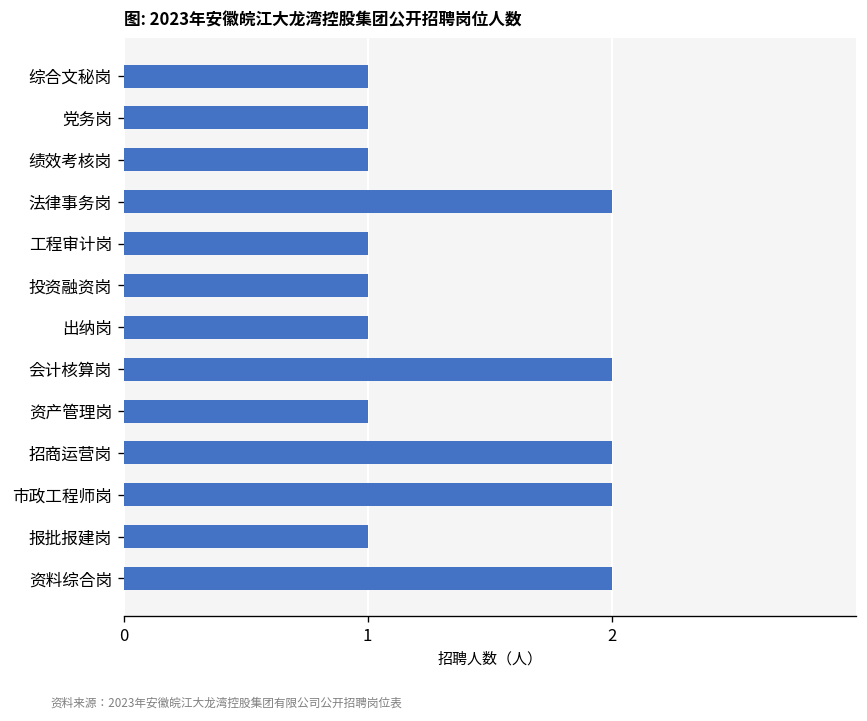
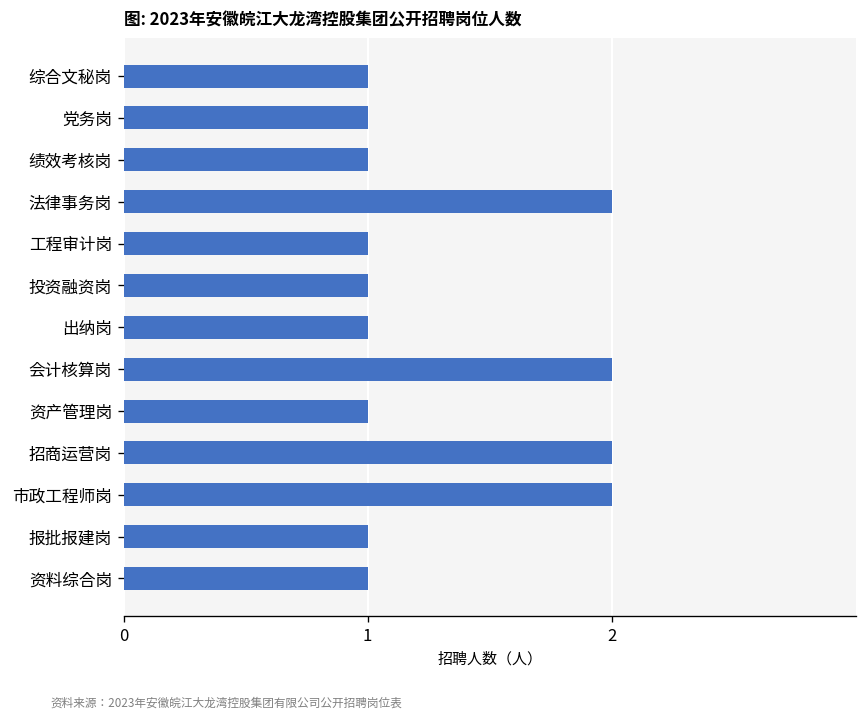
资料综合岗: 2 -> 1
